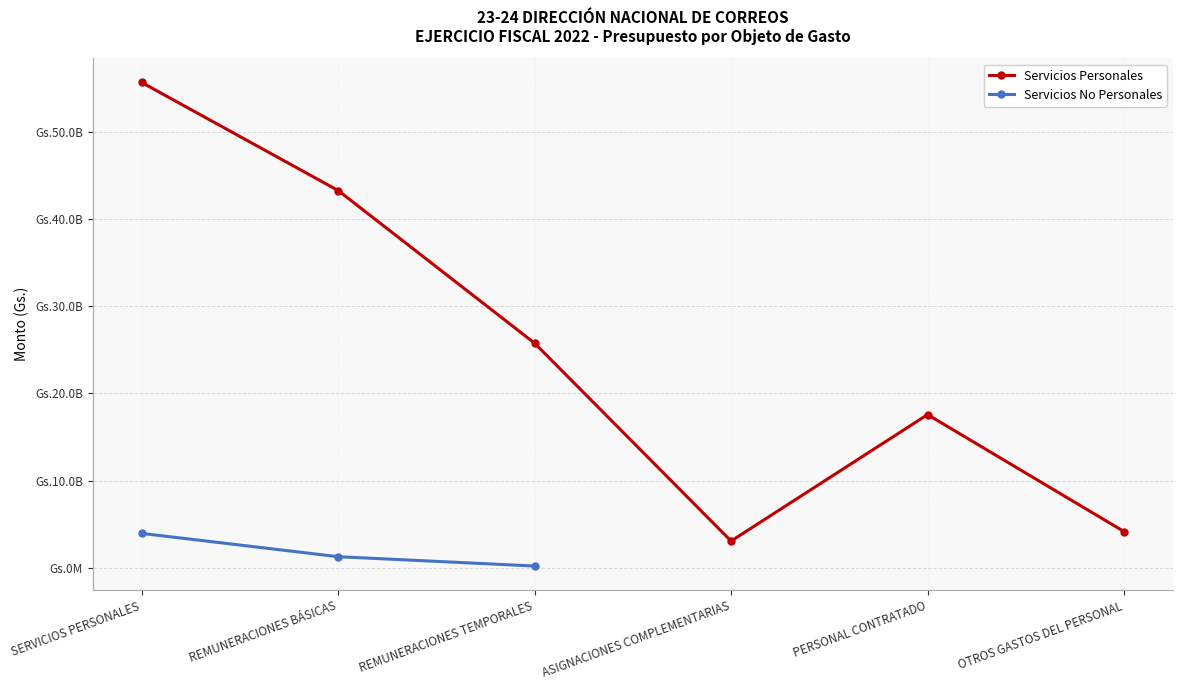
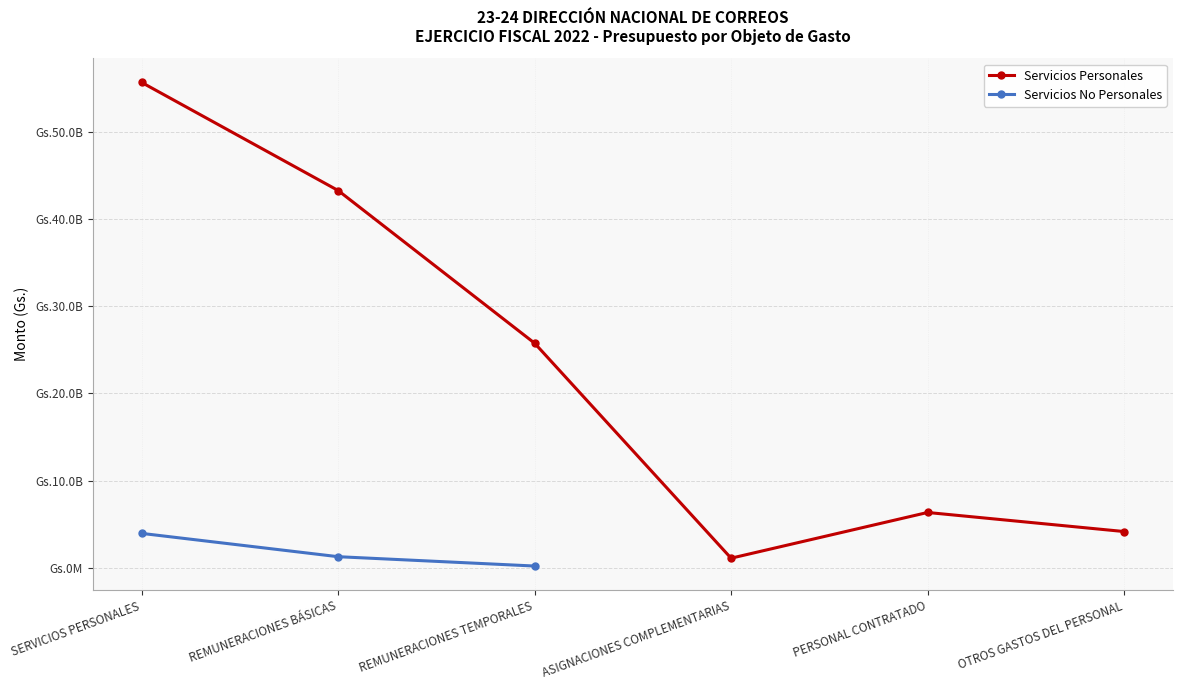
Servicios Personales, ASIGNACIONES COMPLEMENTARIAS: Gs.3000000000 -> Gs.1000000000
Servicios Personales, PERSONAL CONTRATADO: Gs.18000000000 -> Gs.6000000000
